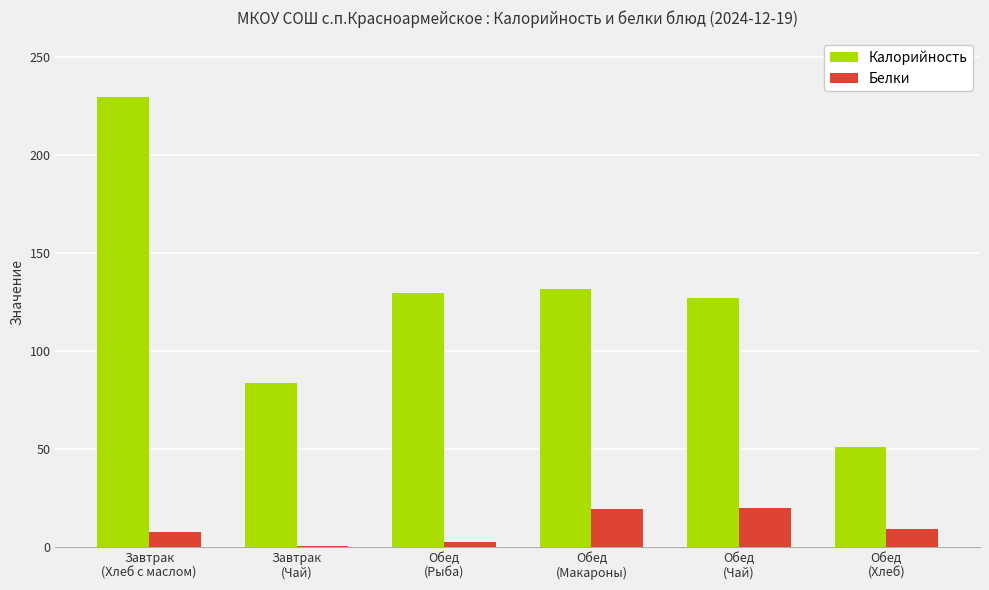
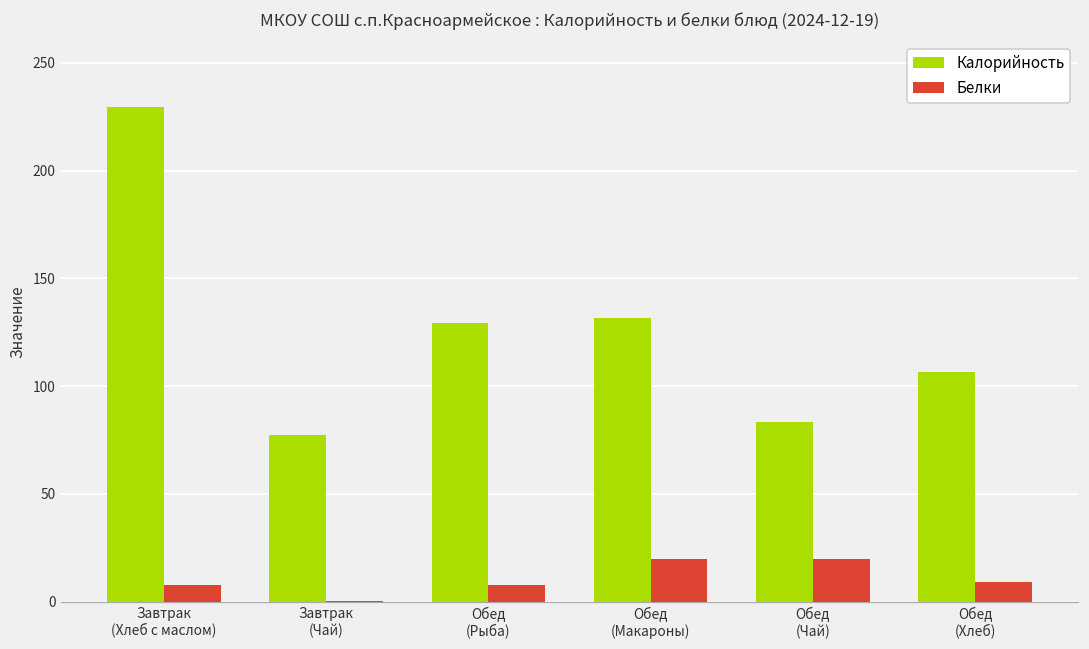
Калорийность, Завтрак (Чай): 83 -> 77
Белки, Обед (Рыба): 3 -> 8
Калорийность, Обед (Чай): 127 -> 83
Калорийность, Обед (Хлеб): 51 -> 106
